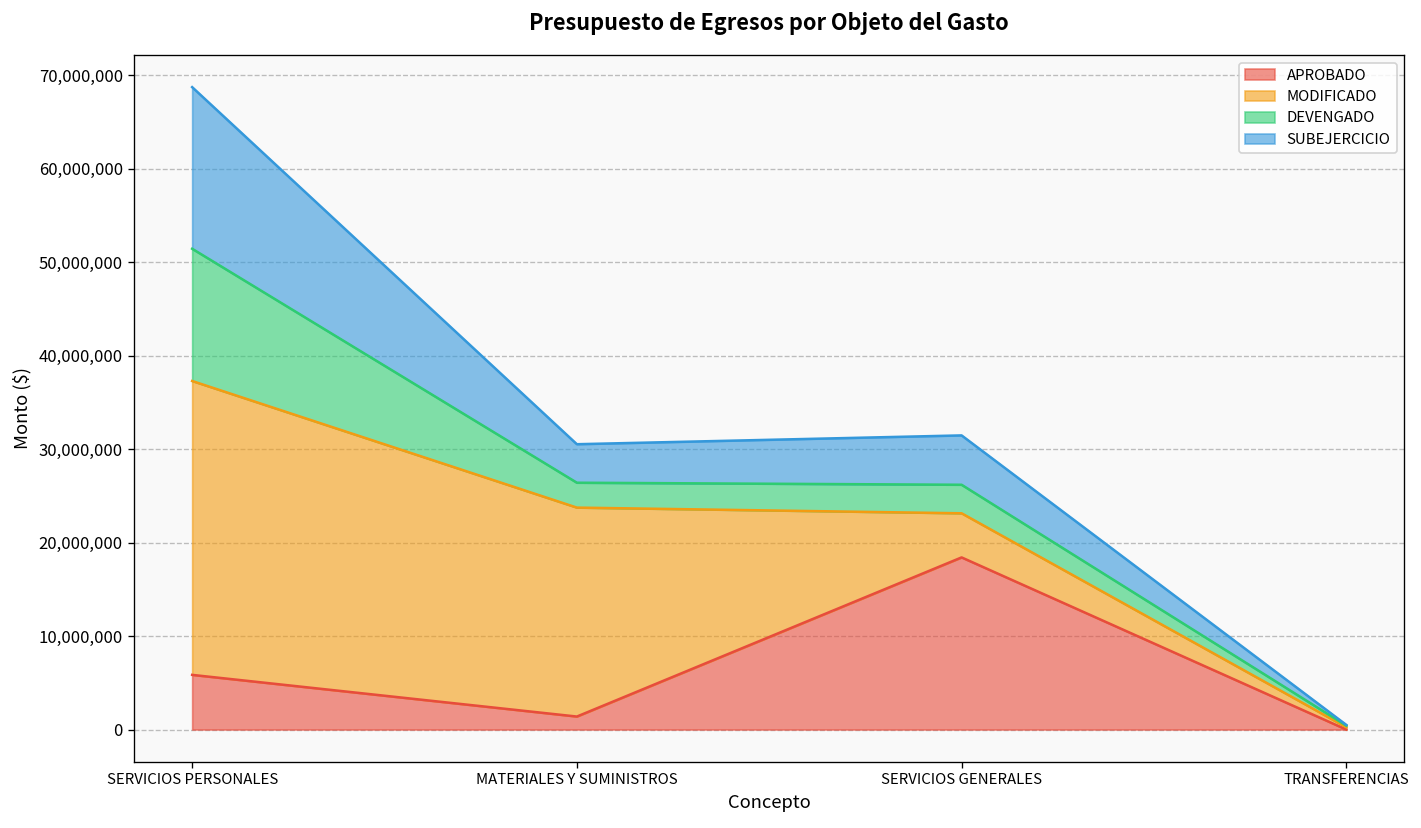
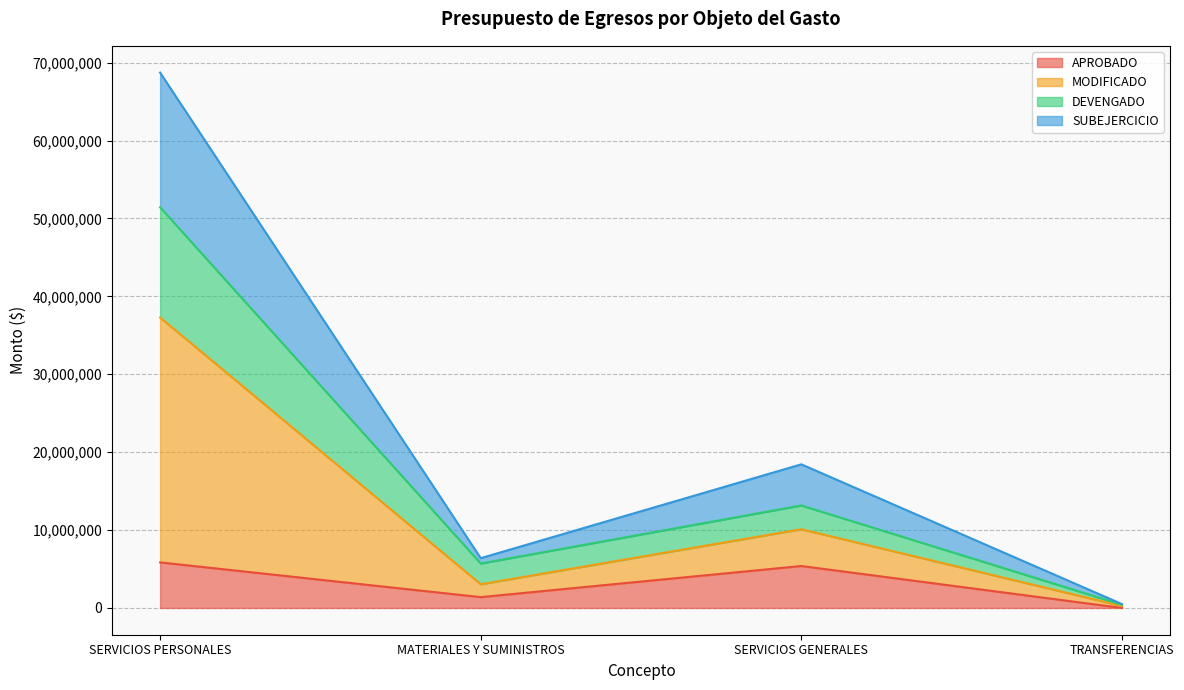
MODIFICADO, MATERIALES Y SUMINISTROS: 22,000,000 -> 2,000,000
SUBEJERCICIO, MATERIALES Y SUMINISTROS: 4,000,000 -> 1,000,000
APROBADO, SERVICIOS GENERALES: 18,000,000 -> 5,000,000
